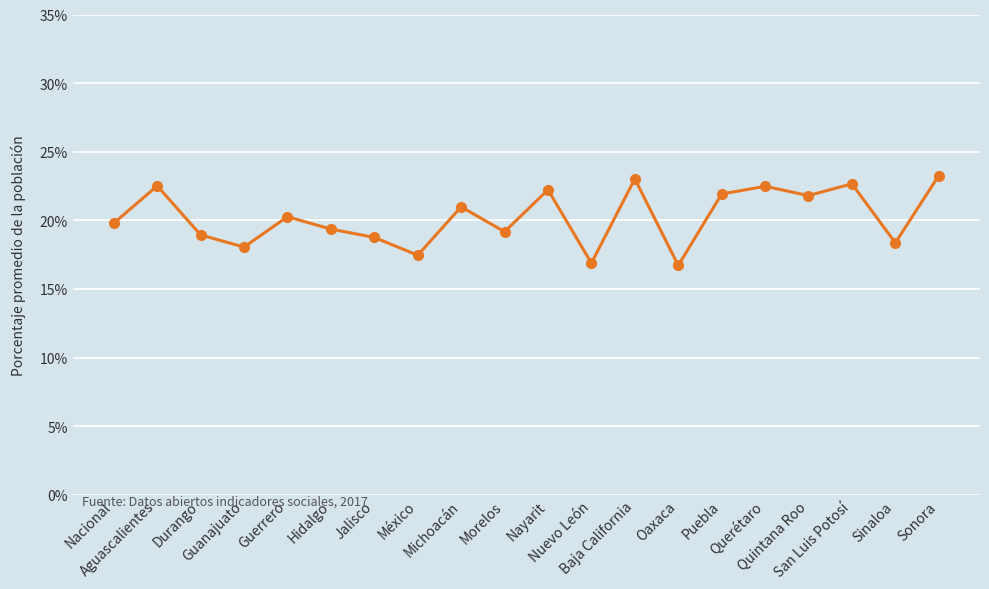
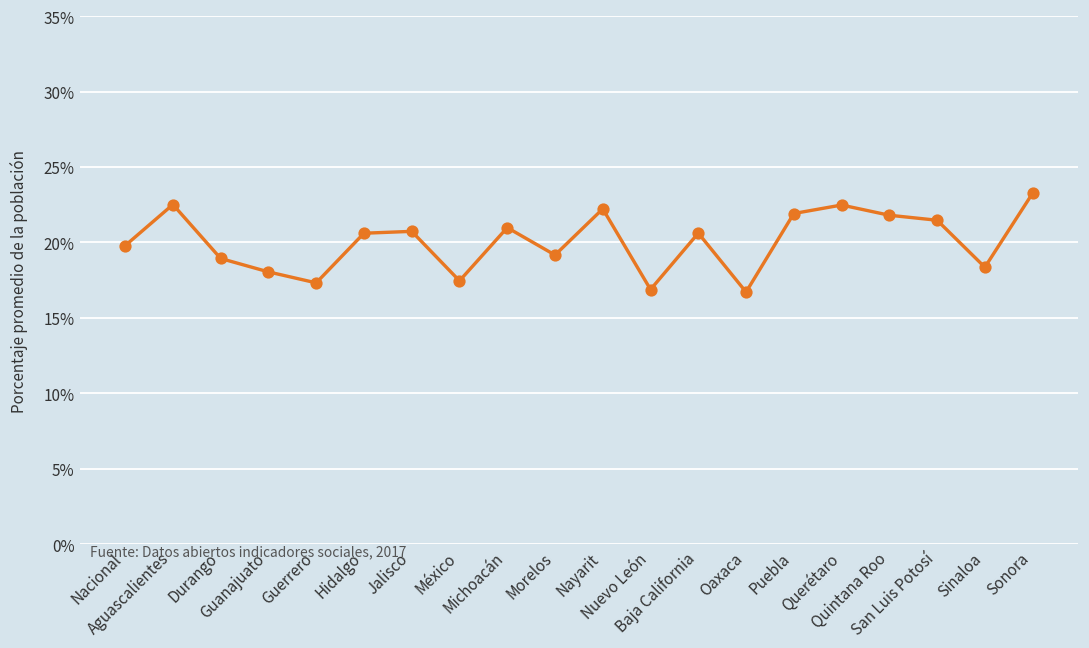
Guerrero: 20.3% -> 17.3%
Hidalgo: 19.4% -> 20.6%
Jalisco: 18.8% -> 20.7%
Baja California: 23.0% -> 20.6%
San Luis Potosí: 22.7% -> 21.5%
